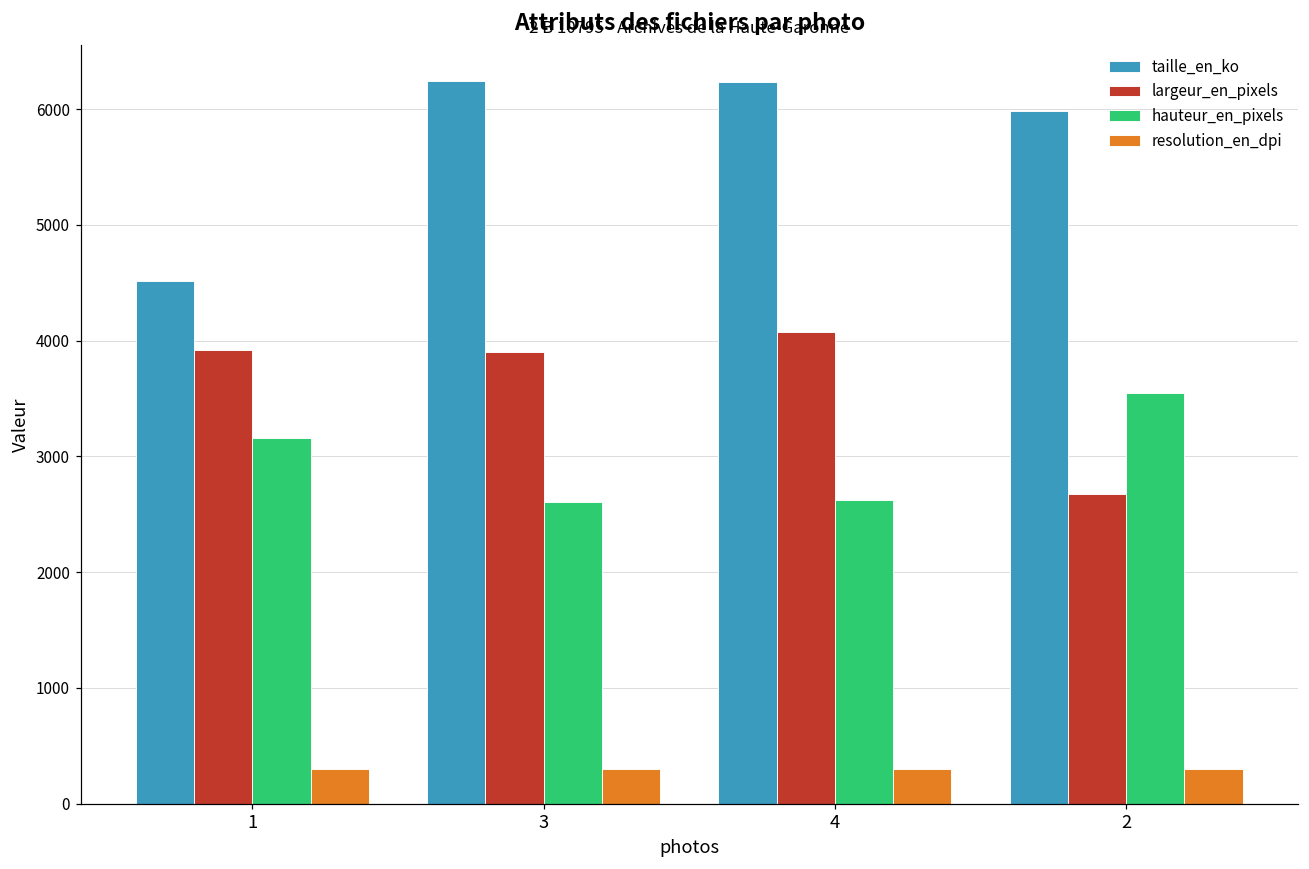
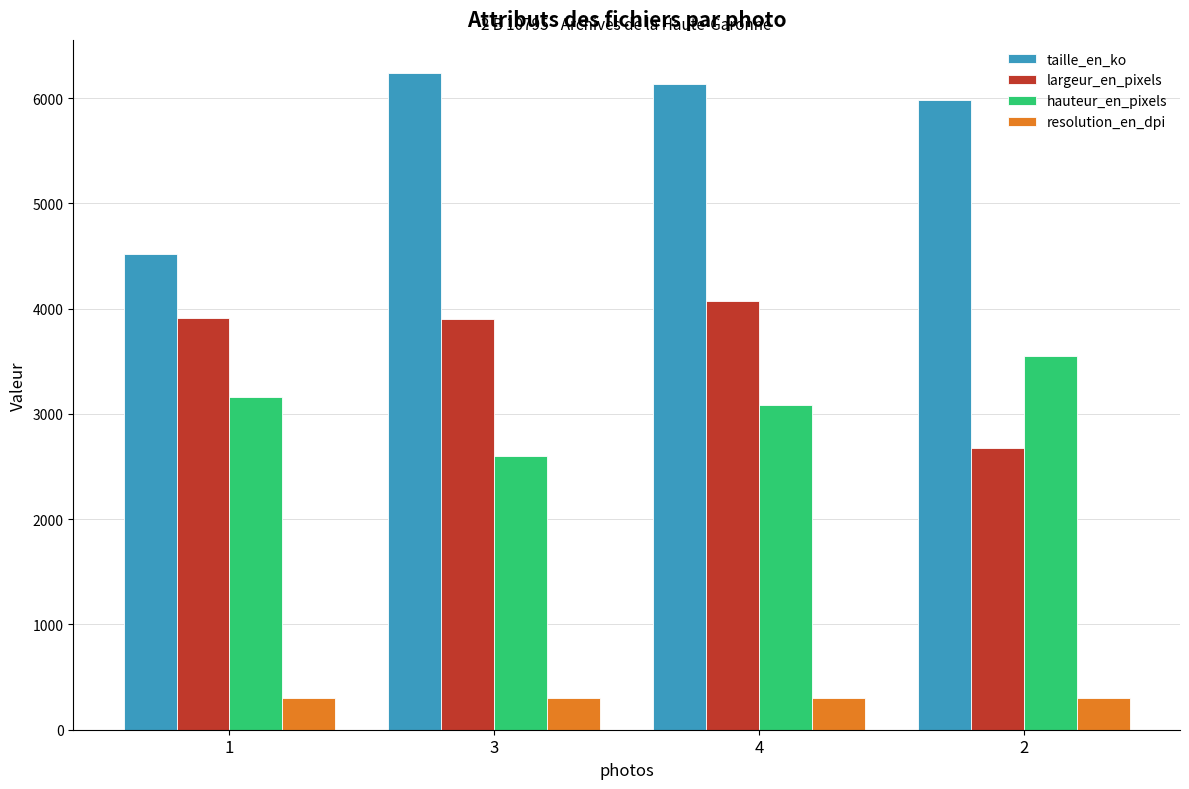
taille_en_ko, 4: 6230 -> 6130
hauteur_en_pixels, 4: 2620 -> 3090
